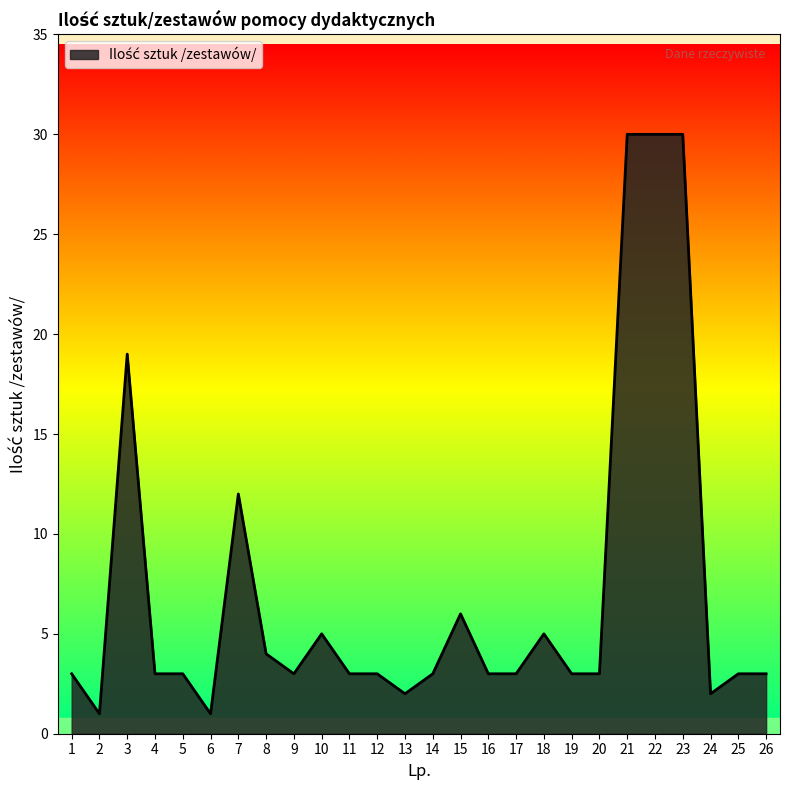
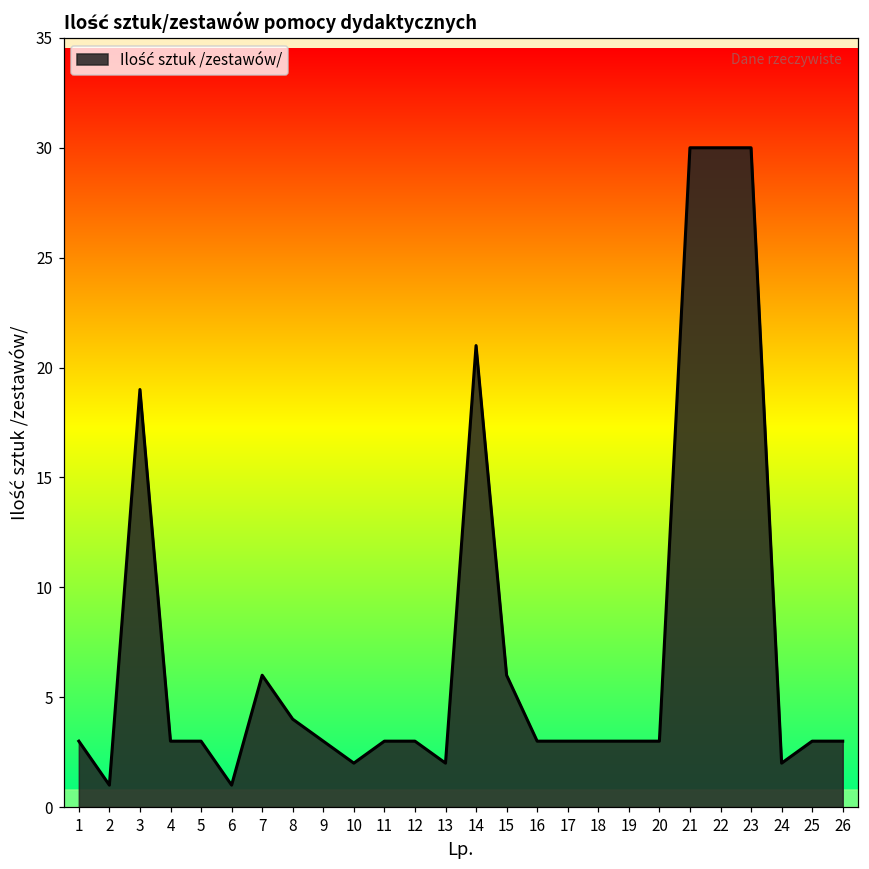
7: 12 -> 6
10: 5 -> 2
14: 3 -> 21
18: 5 -> 3
